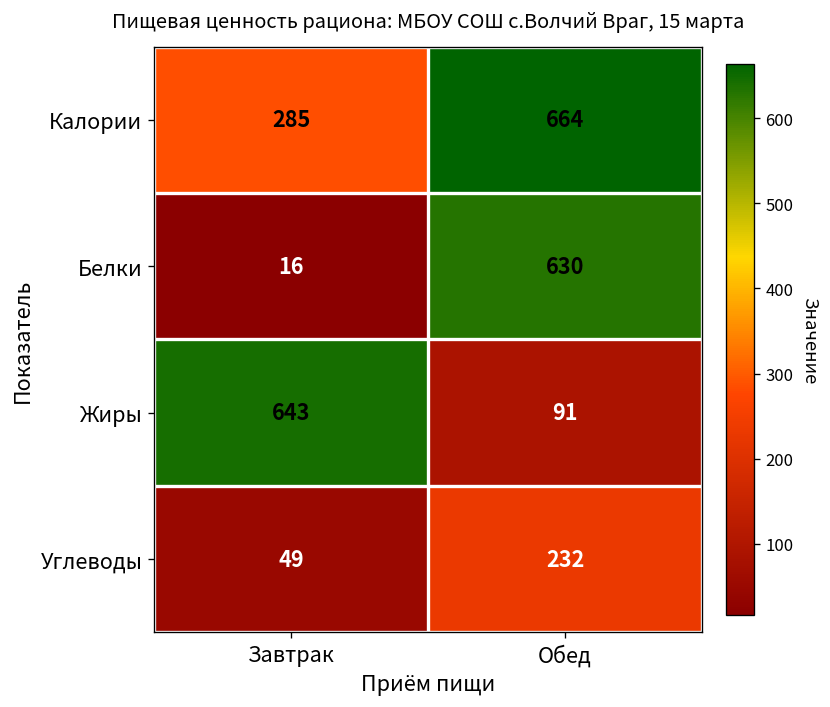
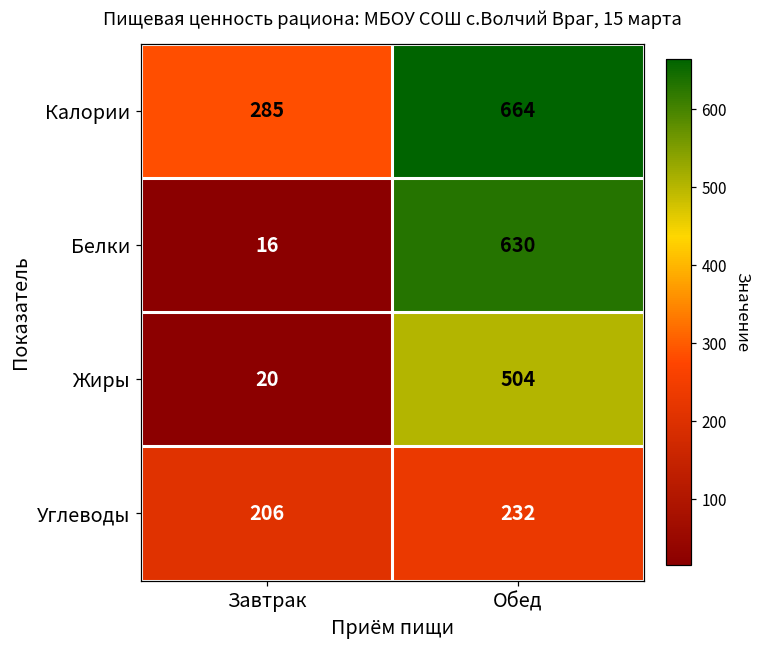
Жиры, Завтрак: 643 -> 20
Жиры, Обед: 91 -> 504
Углеводы, Завтрак: 49 -> 206
